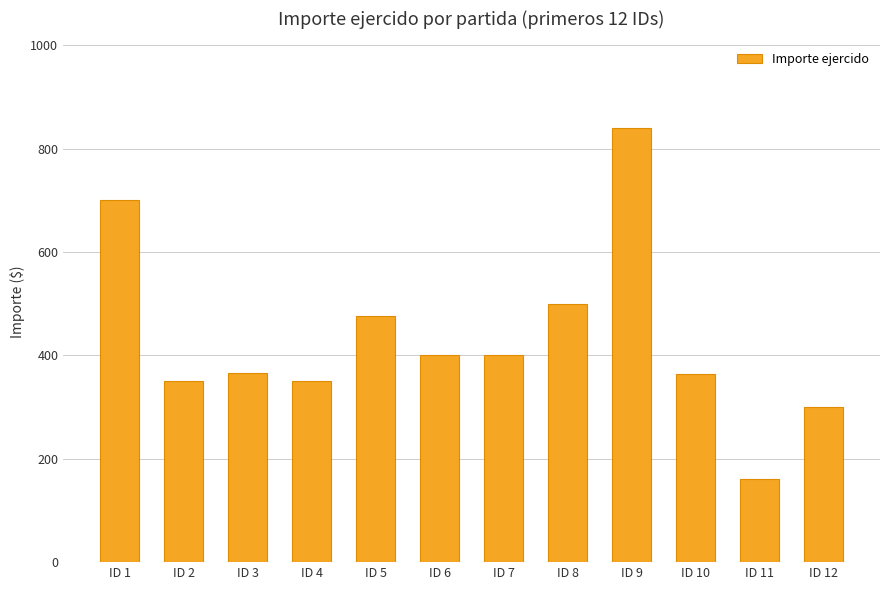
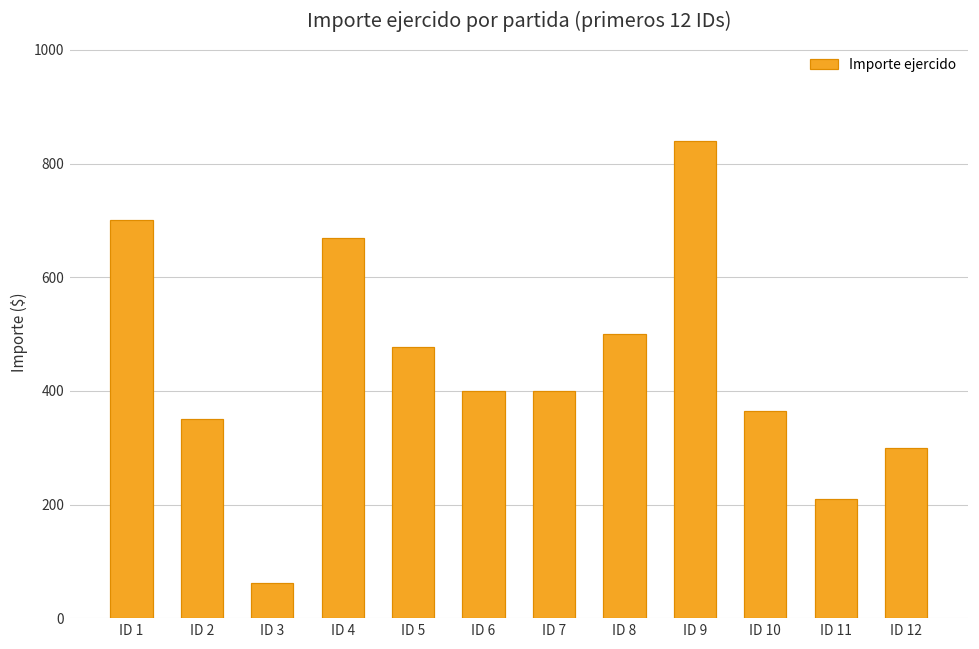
ID 3: 370 -> 60
ID 4: 350 -> 670
ID 11: 160 -> 210
